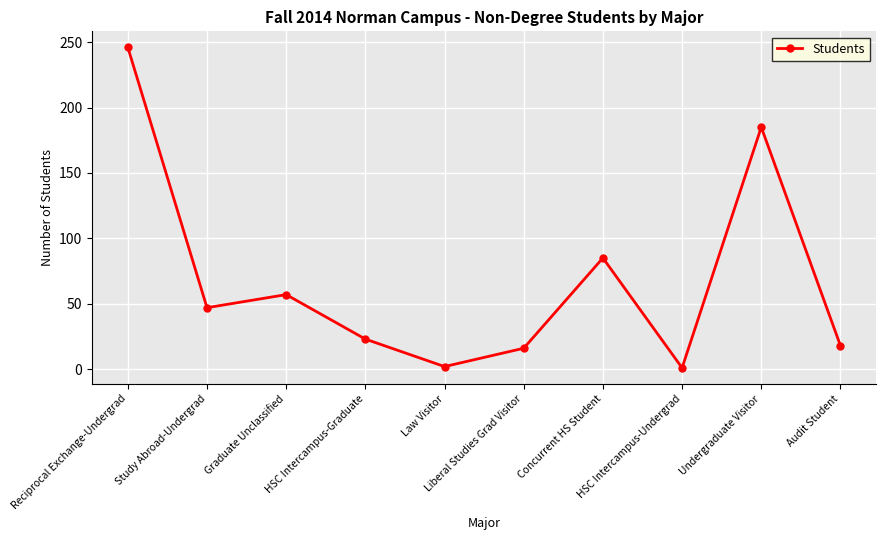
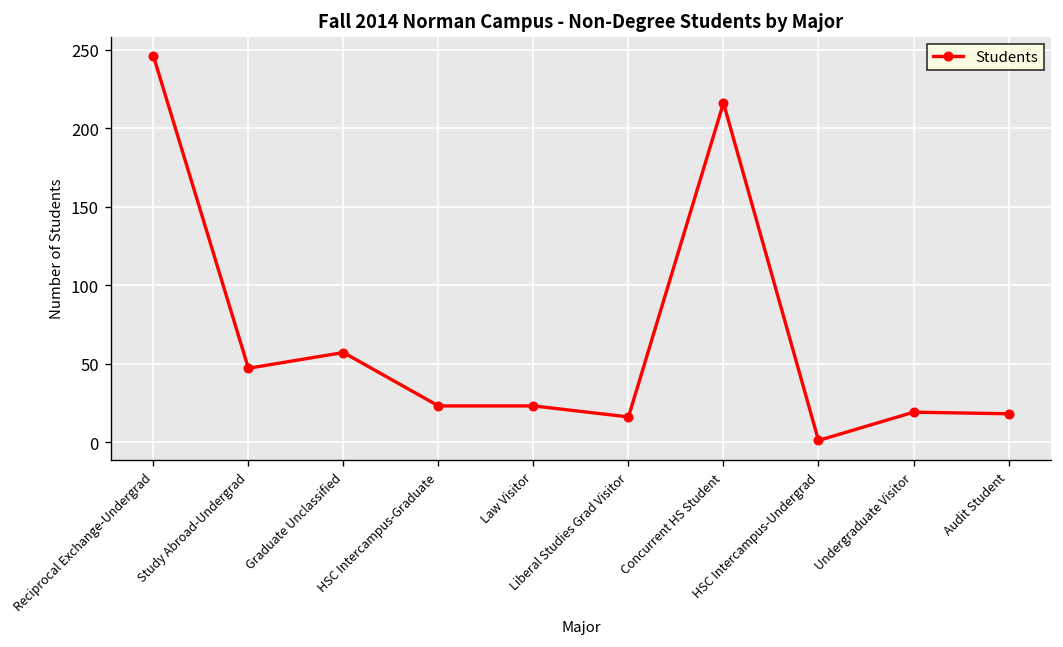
Law Visitor: 2 -> 23
Concurrent HS Student: 85 -> 216
Undergraduate Visitor: 185 -> 19
